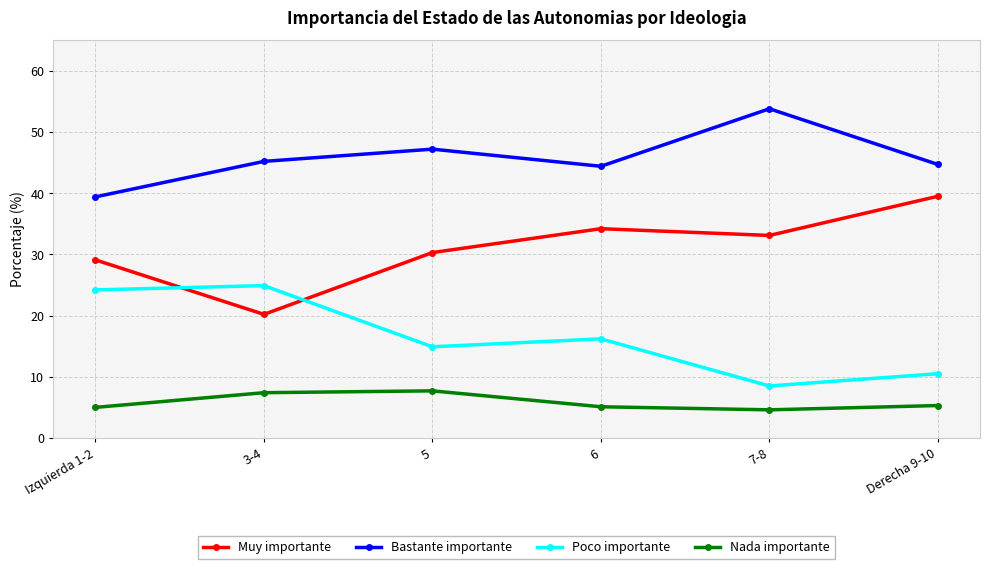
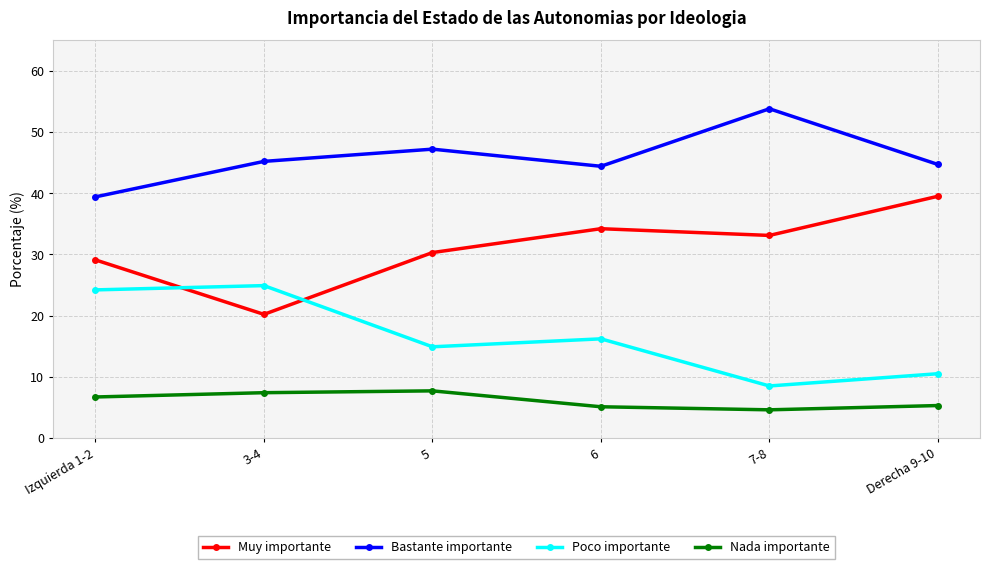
Nada importante, Izquierda 1-2: 5 -> 7
